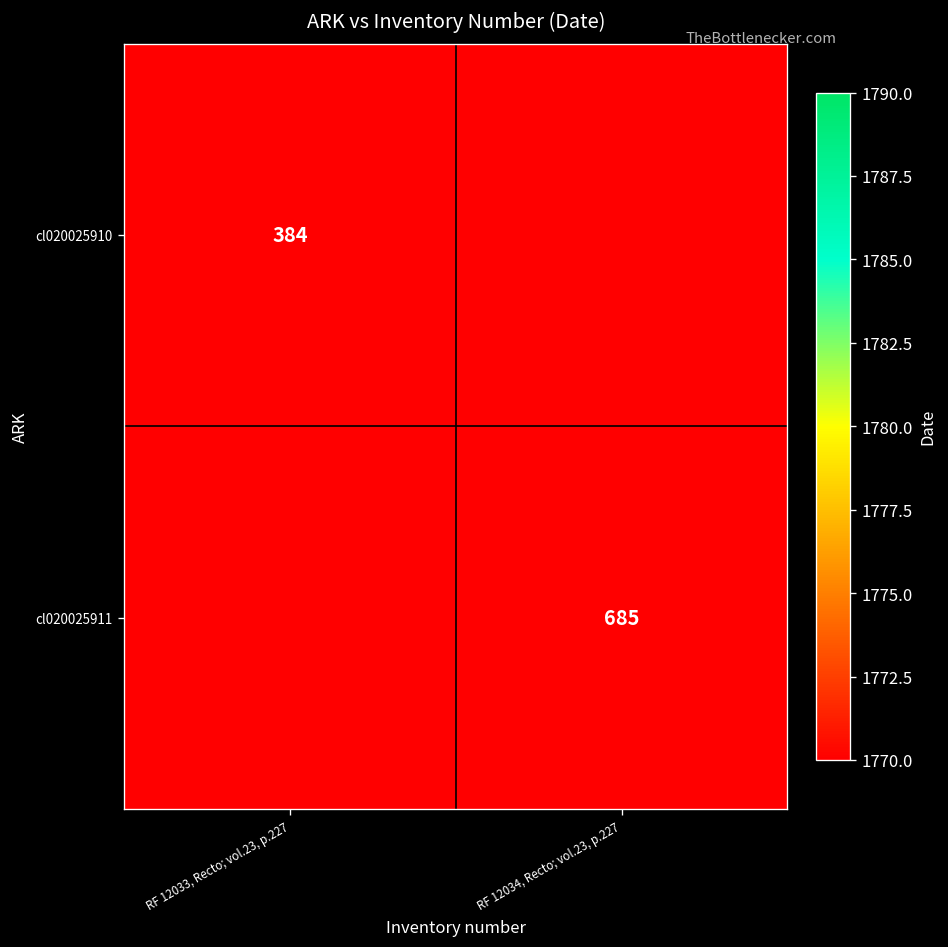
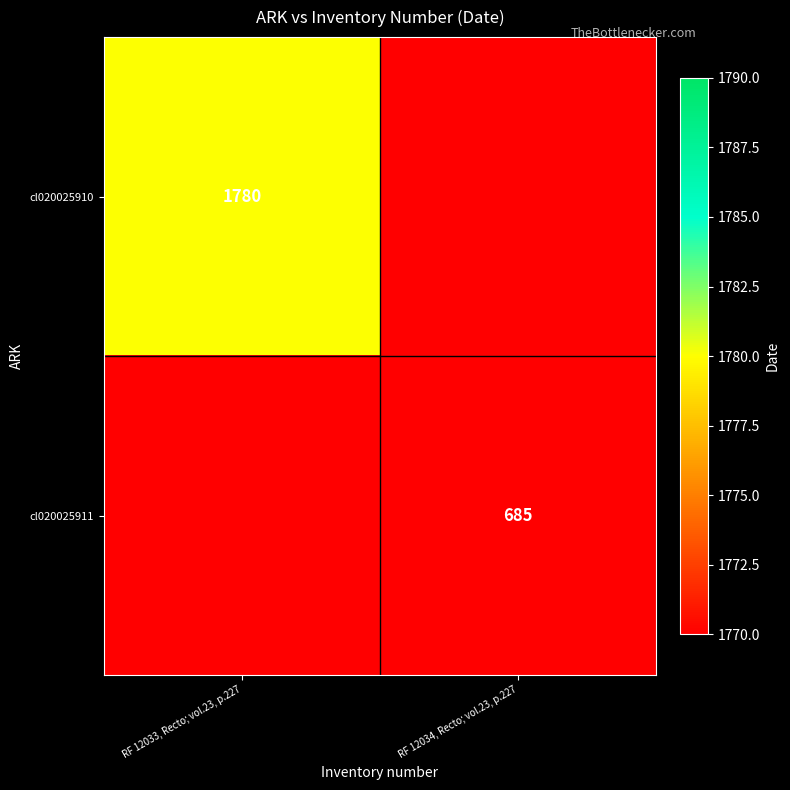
cl020025910, RF 12033, Recto; vol.23, p.227: 384 -> 1780
